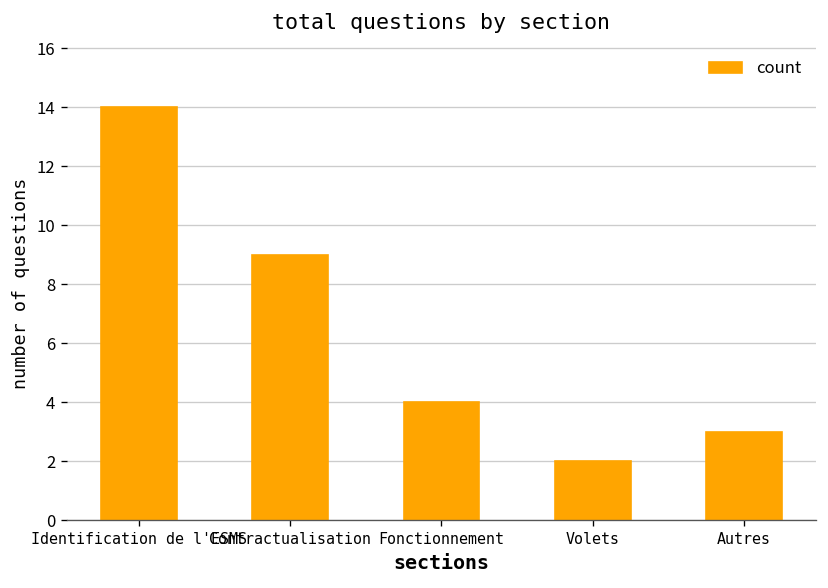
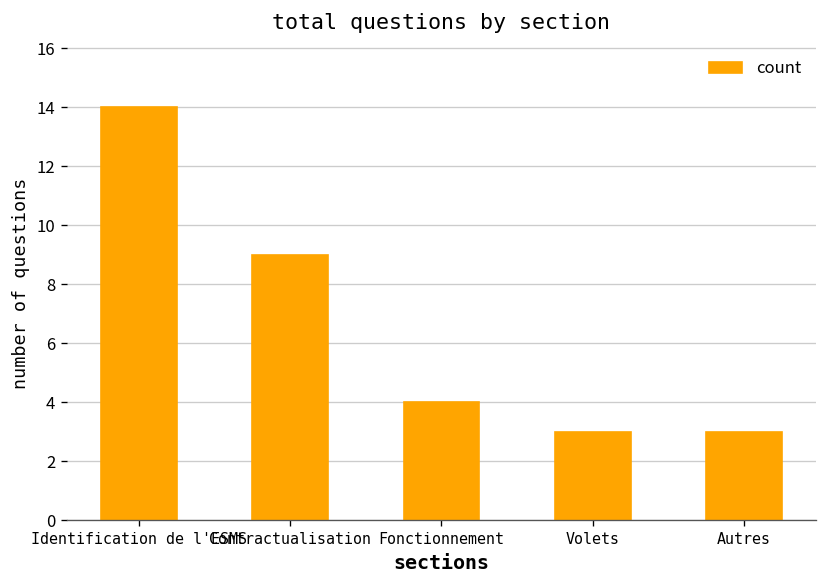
Volets: 2 -> 3
